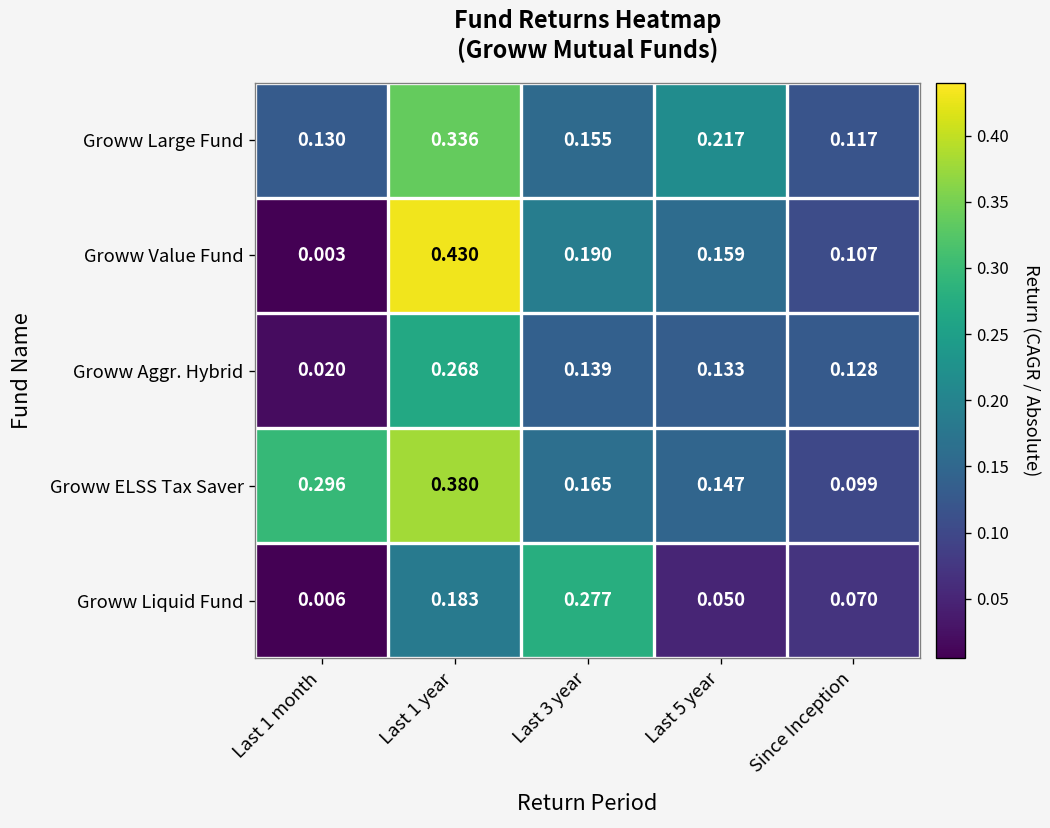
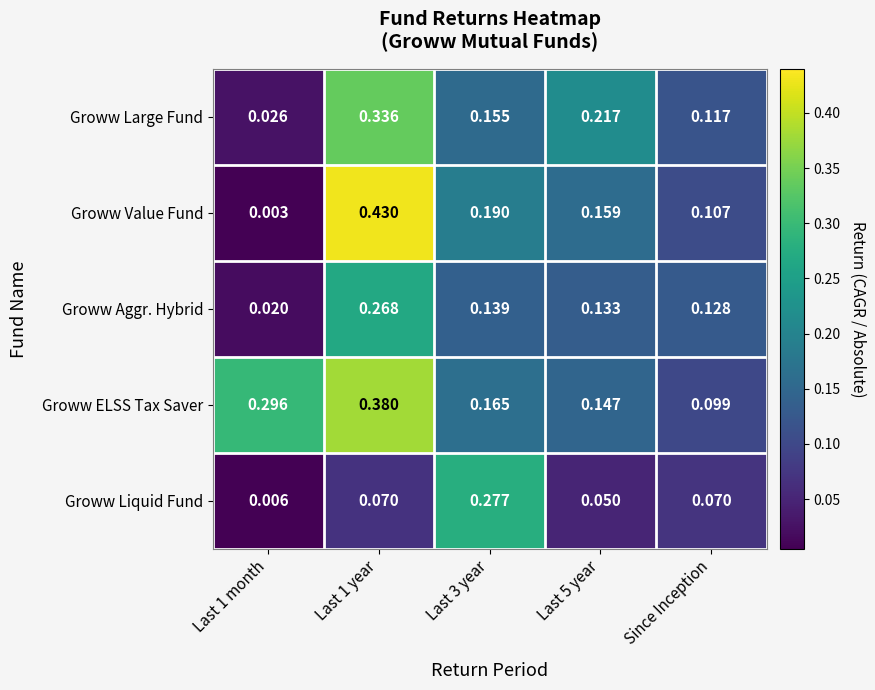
Groww Large Fund, Last 1 month: 0.130 -> 0.026
Groww Liquid Fund, Last 1 year: 0.183 -> 0.070
